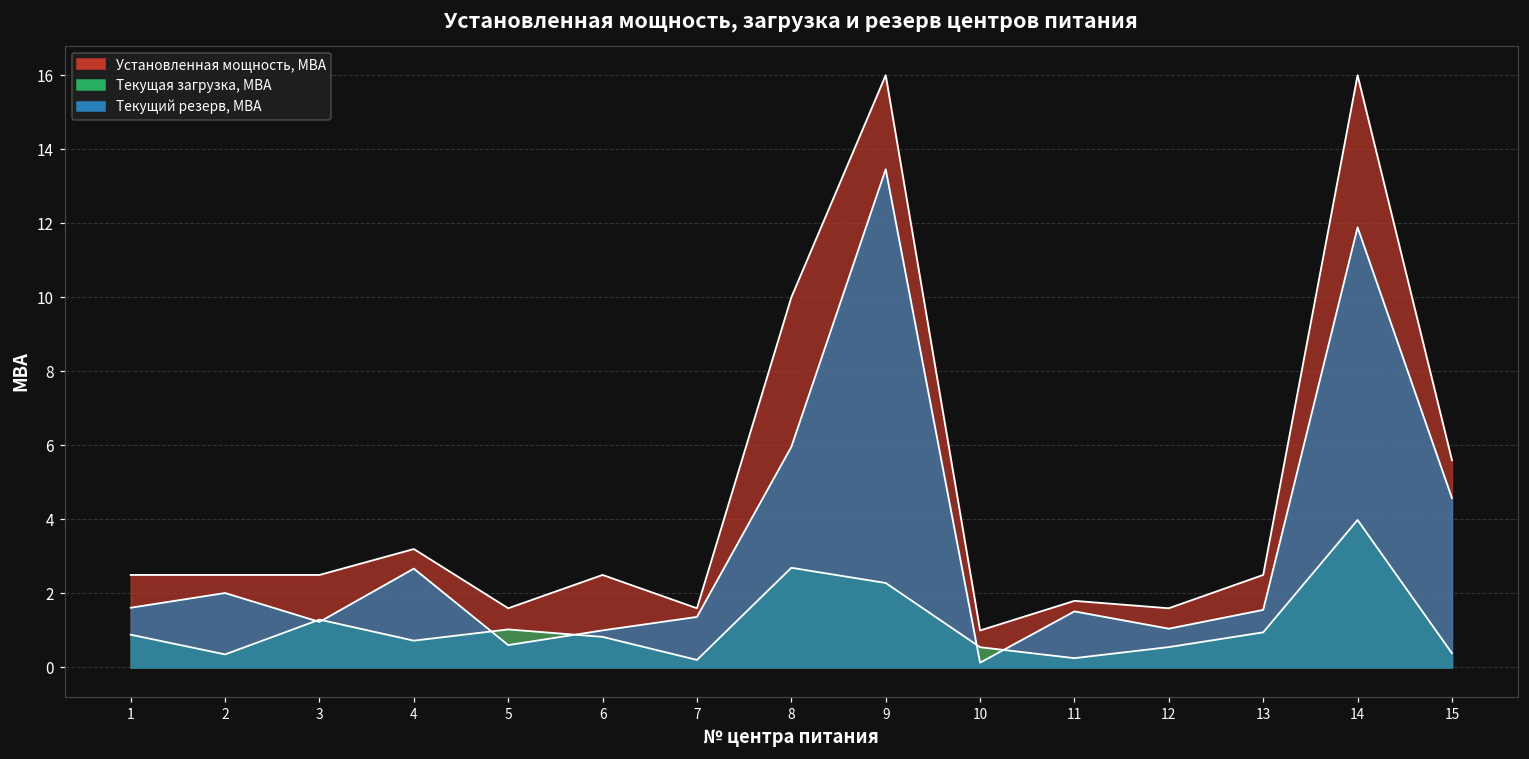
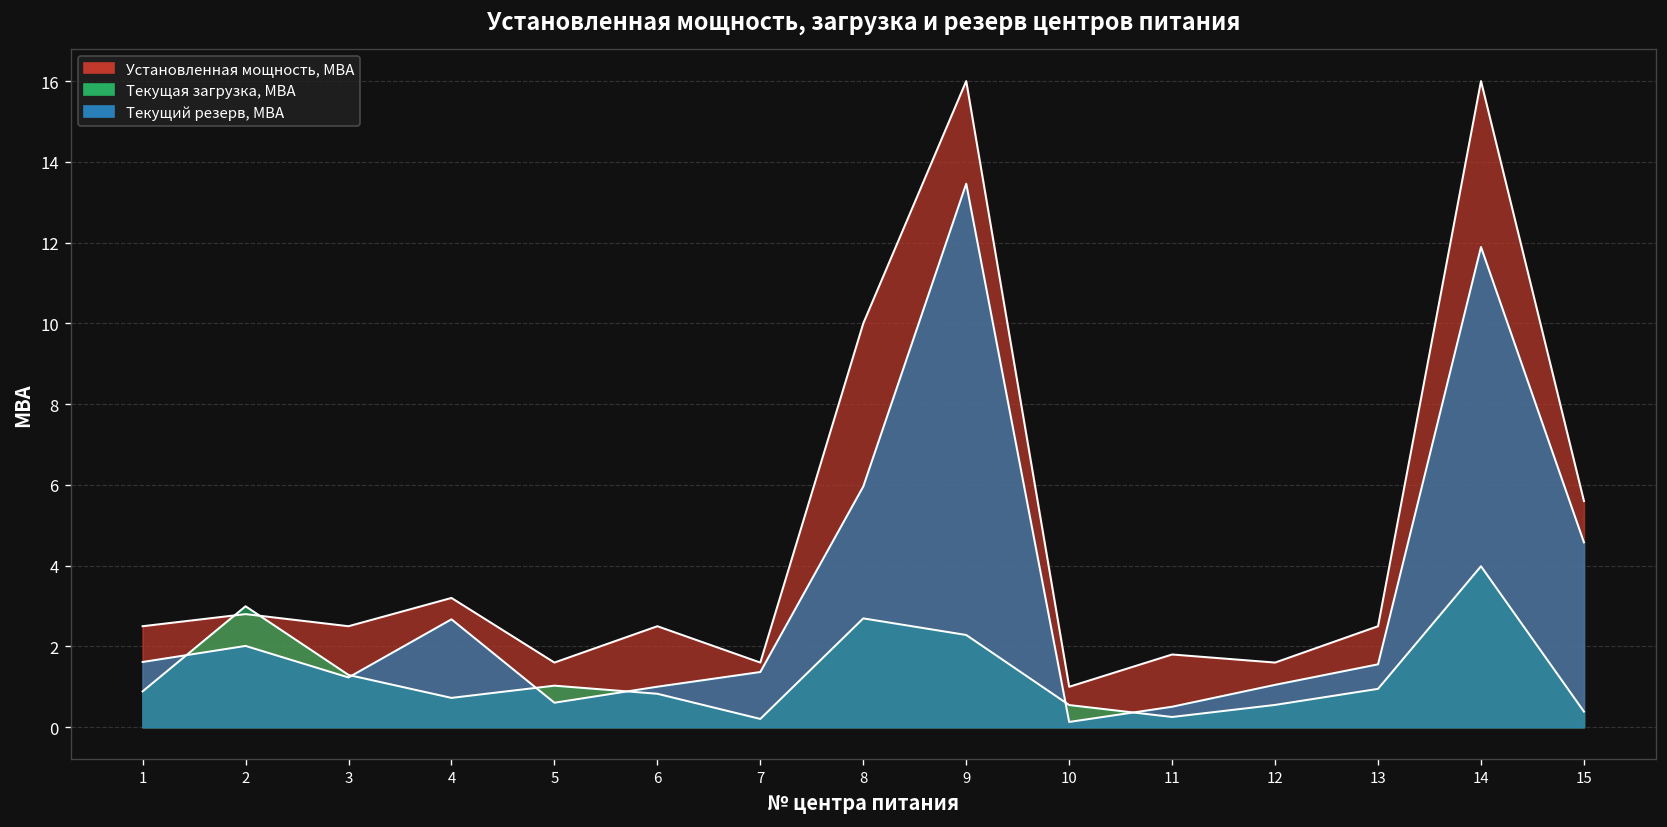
Установленная мощность, МВА, 2: 2.5 -> 2.8
Текущая загрузка, МВА, 2: 0.4 -> 3.0
Текущий резерв, МВА, 11: 1.5 -> 0.5
